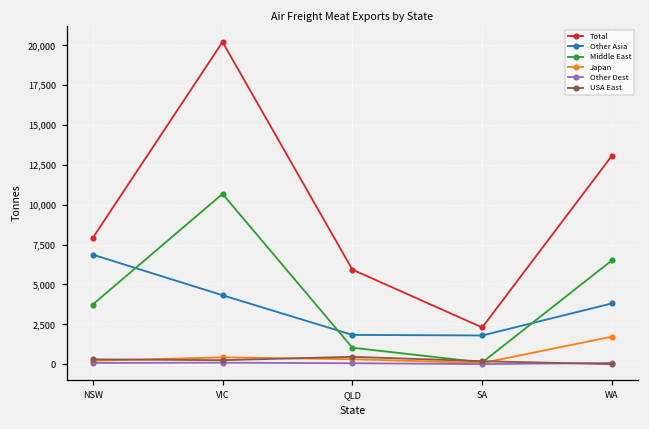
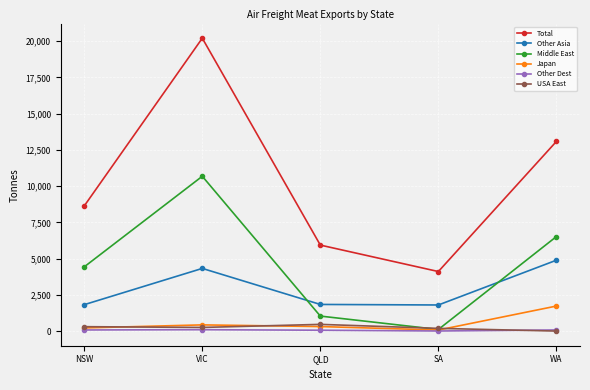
Total, NSW: 7,900 -> 8,600
Other Asia, NSW: 6,900 -> 1,800
Middle East, NSW: 3,700 -> 4,400
Total, SA: 2,300 -> 4,100
Other Asia, WA: 3,800 -> 4,900
